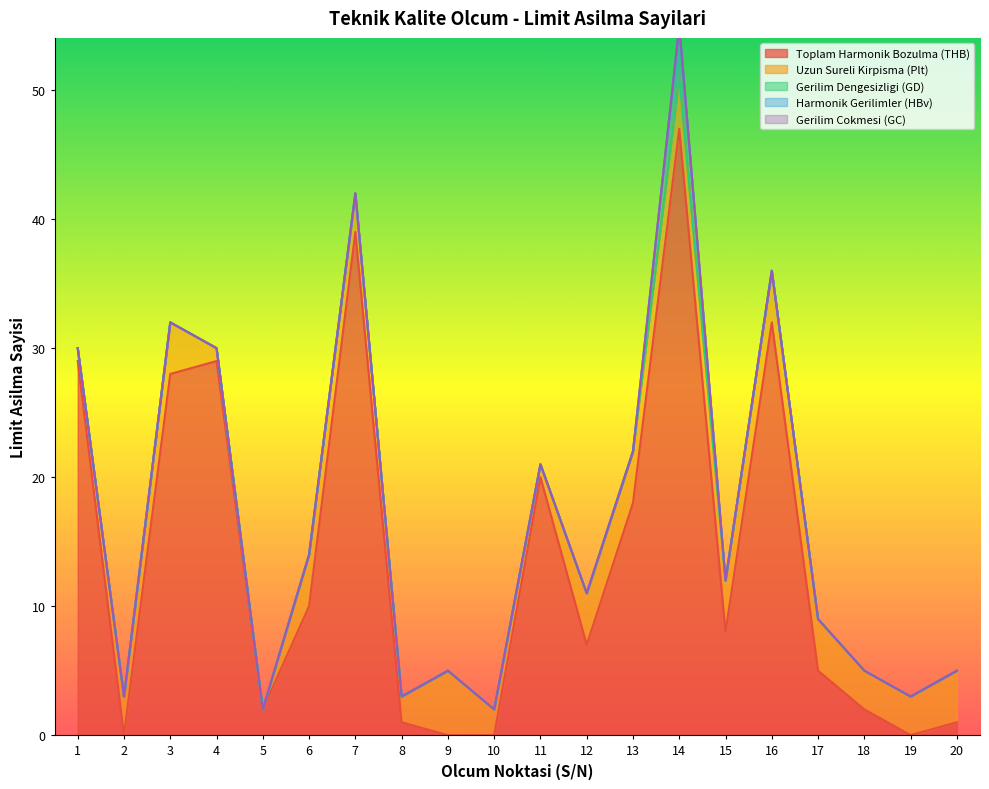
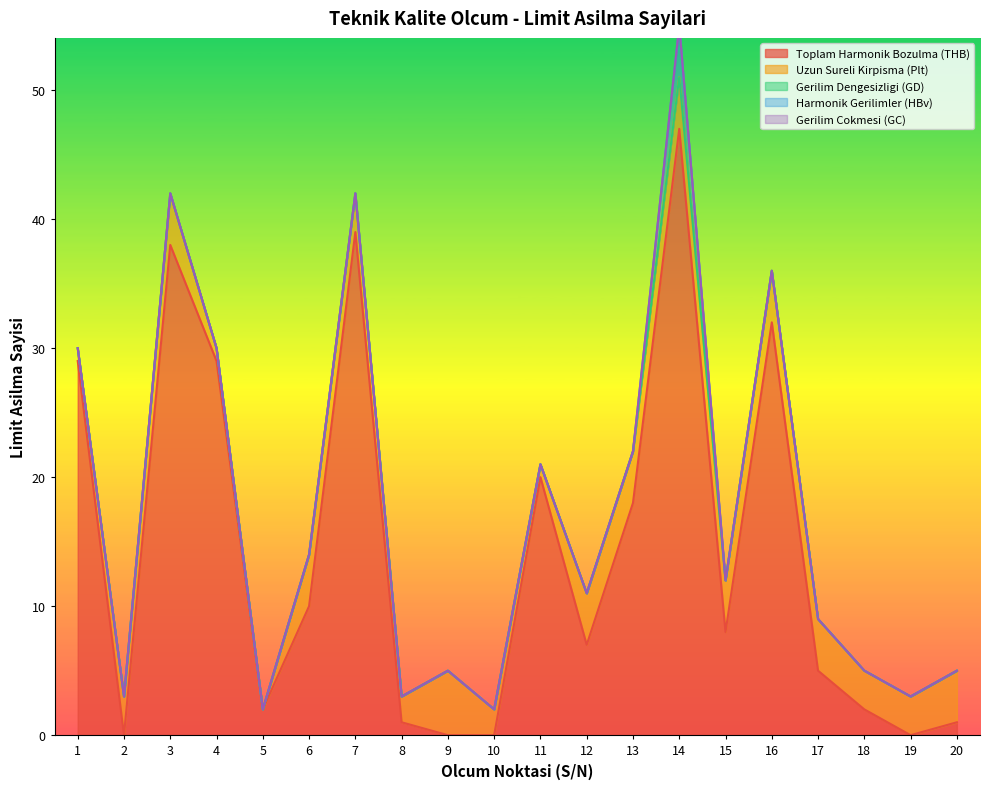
Toplam Harmonik Bozulma (THB), 3: 28 -> 38
